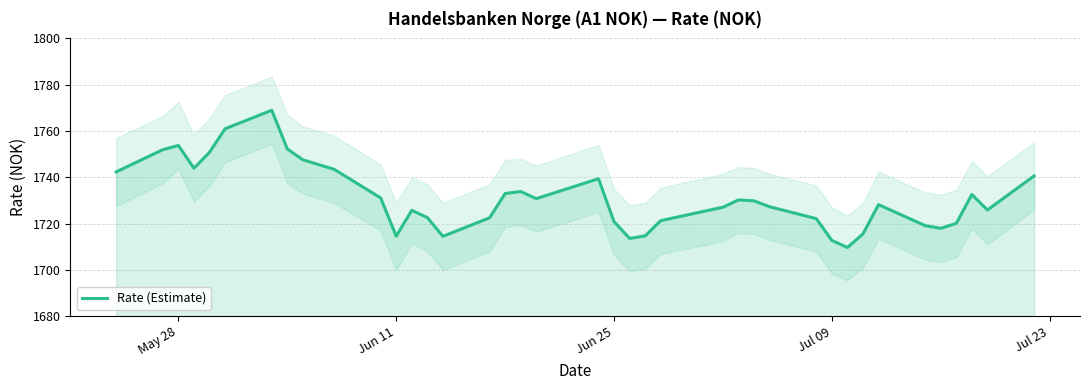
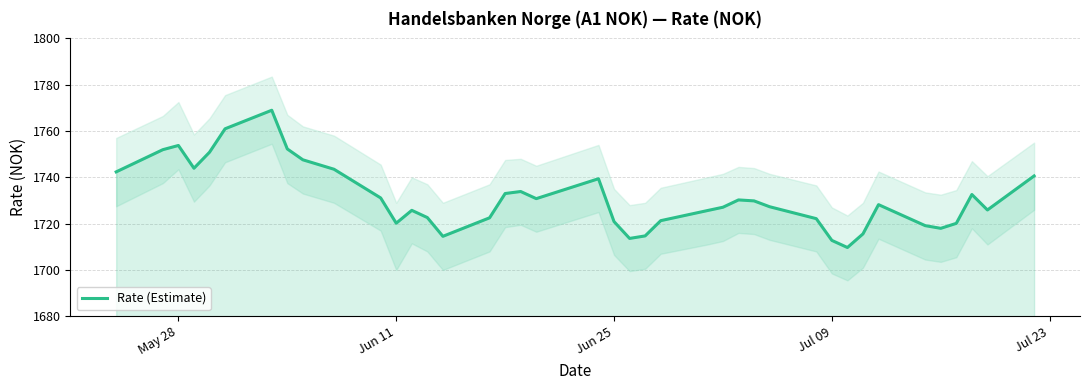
Rate (Estimate), Jun 11: 1715 -> 1720
